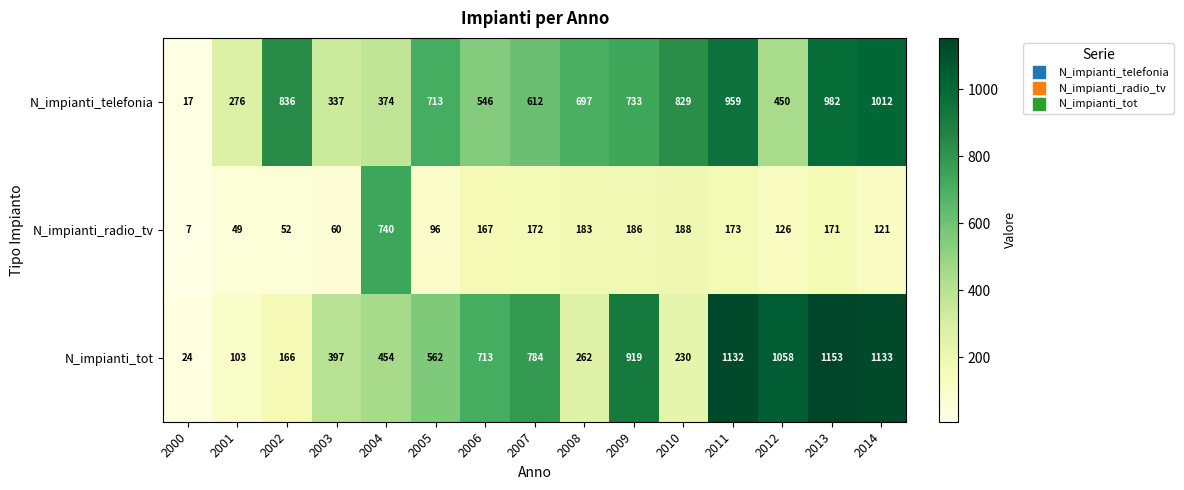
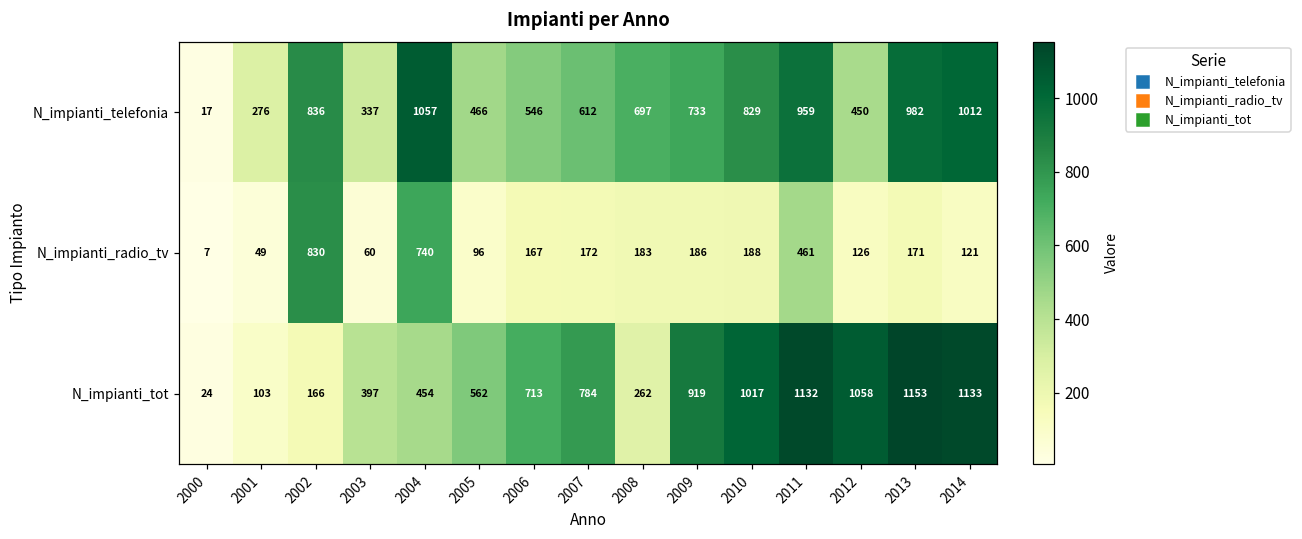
N_impianti_telefonia, 2004: 374 -> 1057
N_impianti_telefonia, 2005: 713 -> 466
N_impianti_radio_tv, 2002: 52 -> 830
N_impianti_radio_tv, 2011: 173 -> 461
N_impianti_tot, 2010: 230 -> 1017
